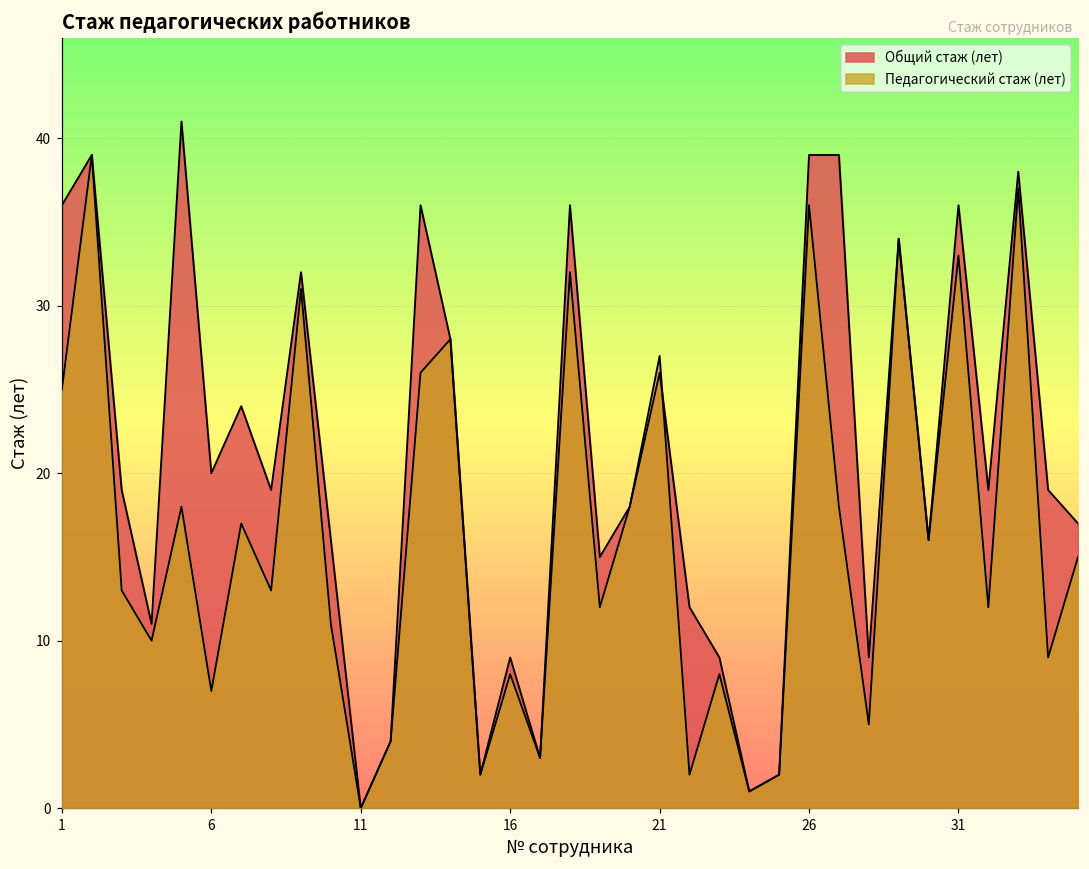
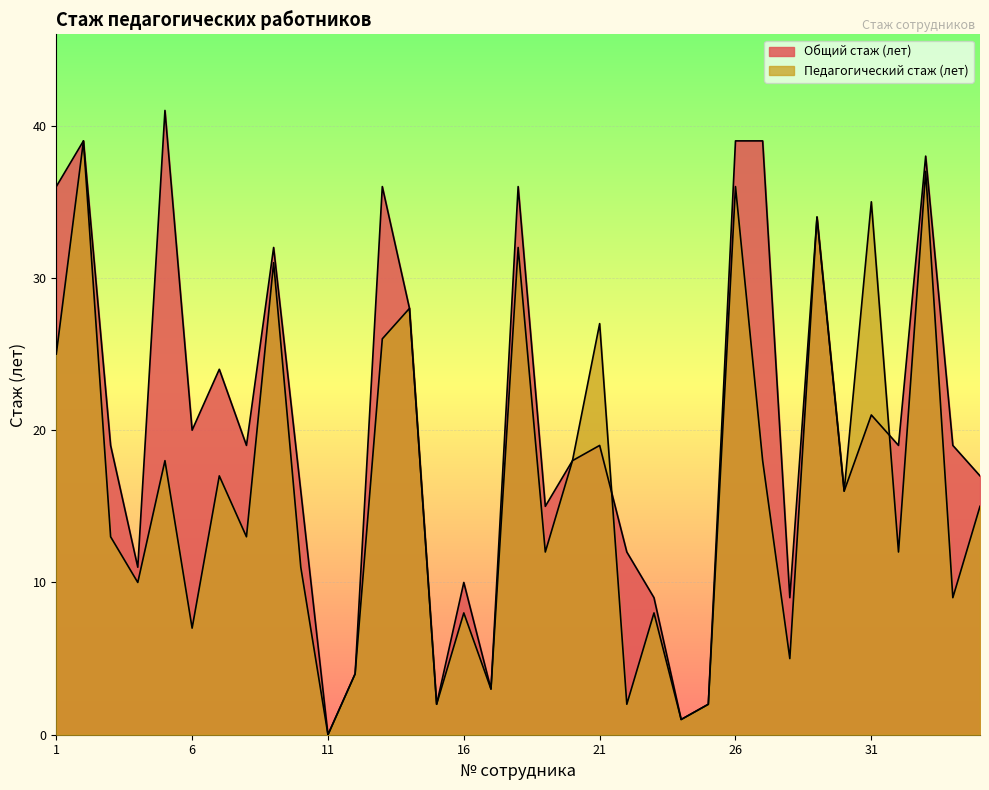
Общий стаж (лет), 16: 9 -> 10
Общий стаж (лет), 21: 26 -> 19
Общий стаж (лет), 31: 36 -> 21
Педагогический стаж (лет), 31: 33 -> 35
